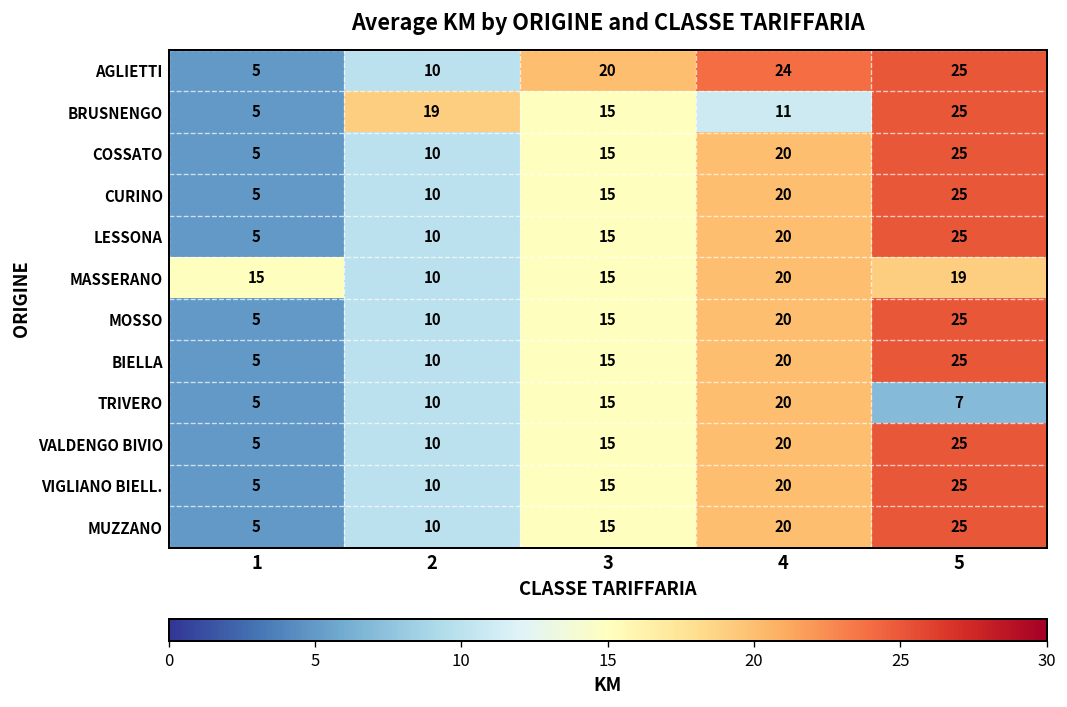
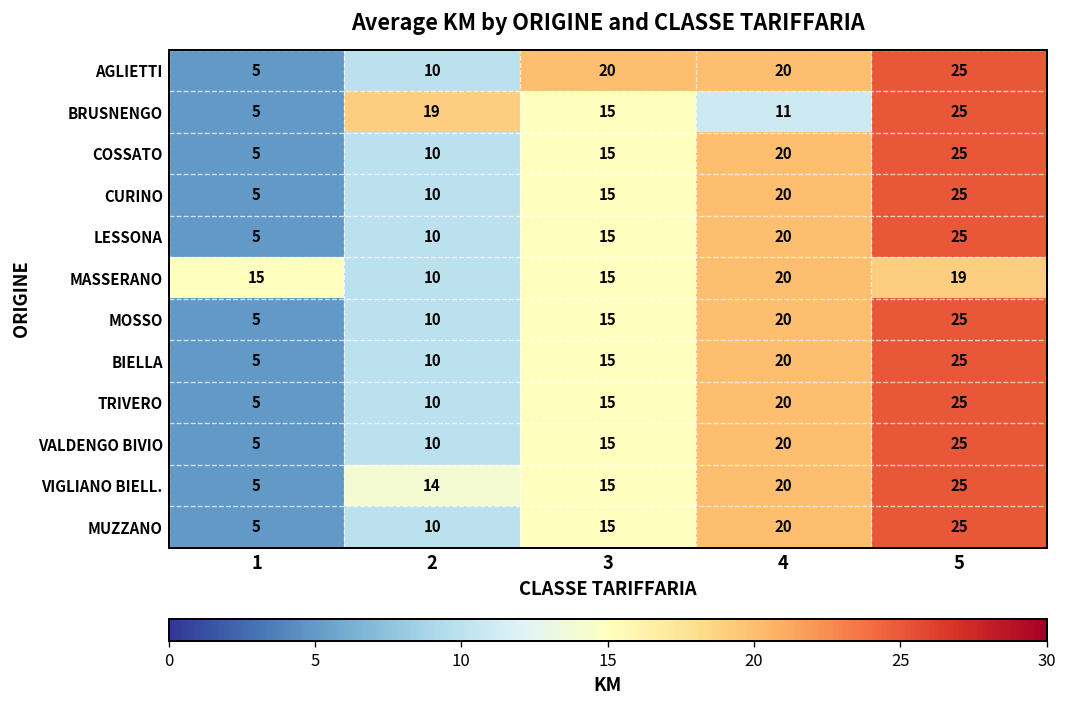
AGLIETTI, 4: 24 -> 20
TRIVERO, 5: 7 -> 25
VIGLIANO BIELL., 2: 10 -> 14
